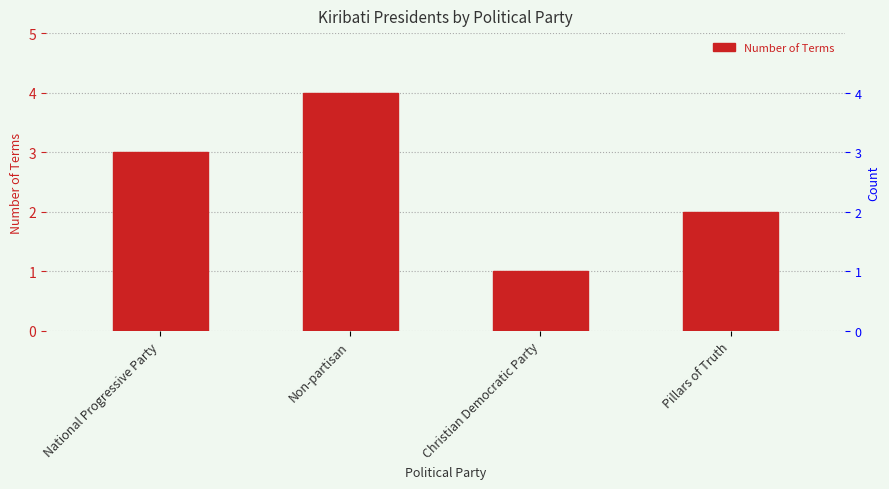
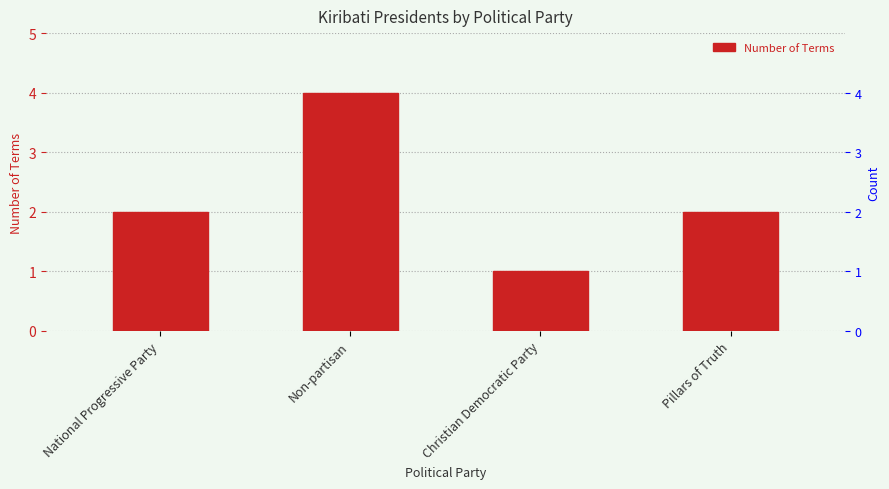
National Progressive Party: 3 -> 2
